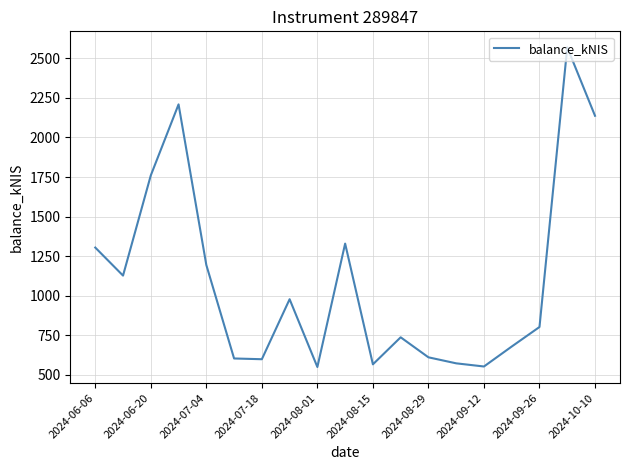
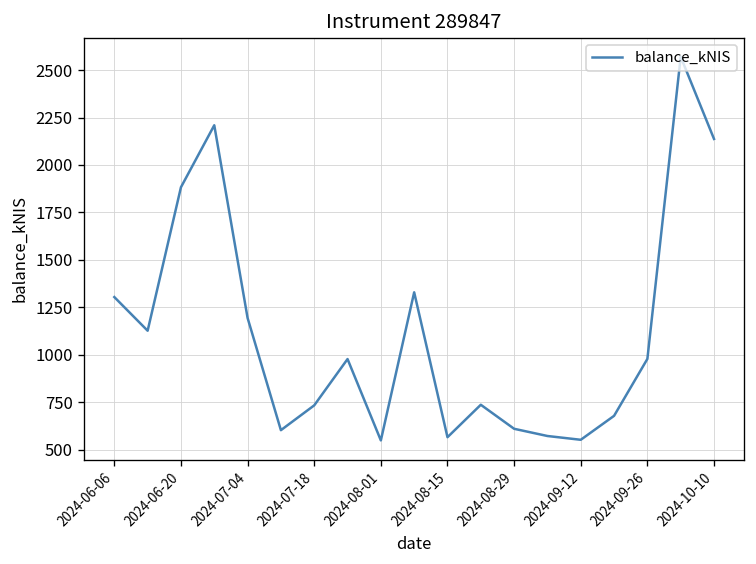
2024-06-20: 1760 -> 1880
2024-07-18: 600 -> 730
2024-09-26: 800 -> 980
